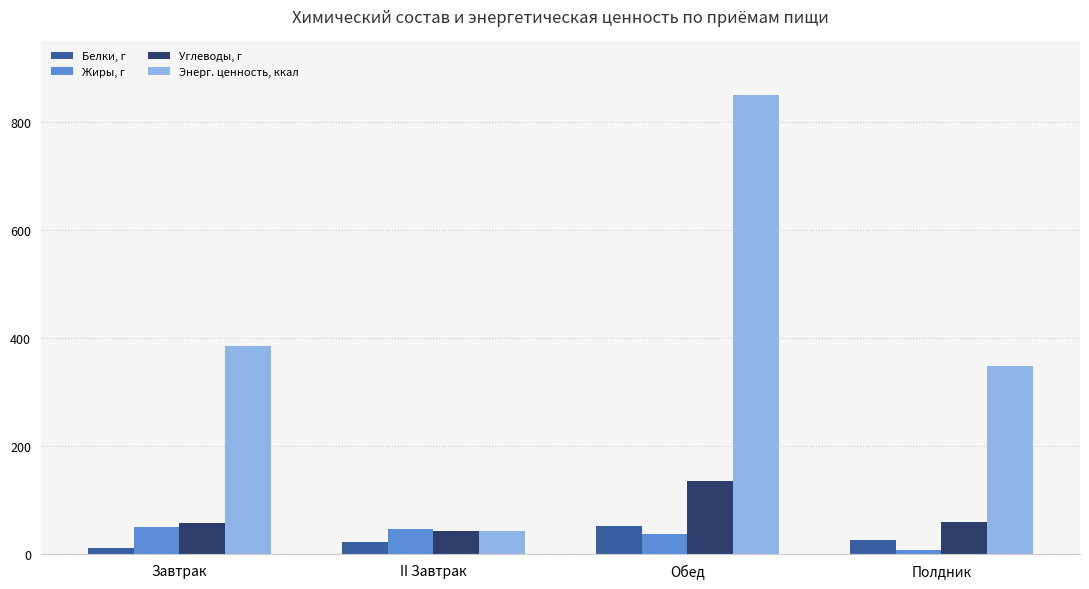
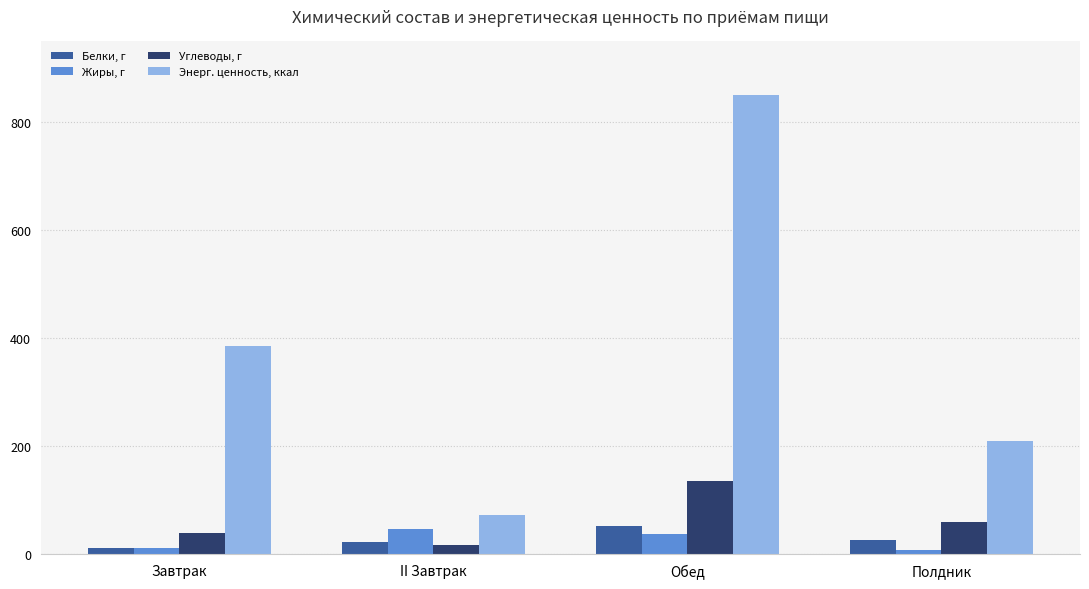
Жиры, г, Завтрак: 50 -> 10
Углеводы, г, Завтрак: 60 -> 40
Углеводы, г, II Завтрак: 40 -> 20
Энерг. ценность, ккал, II Завтрак: 40 -> 70
Энерг. ценность, ккал, Полдник: 350 -> 210
